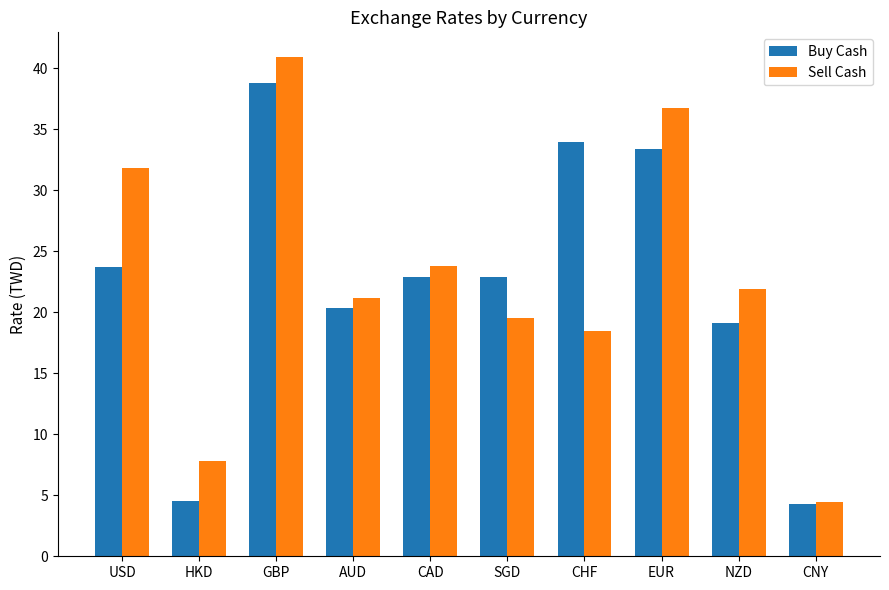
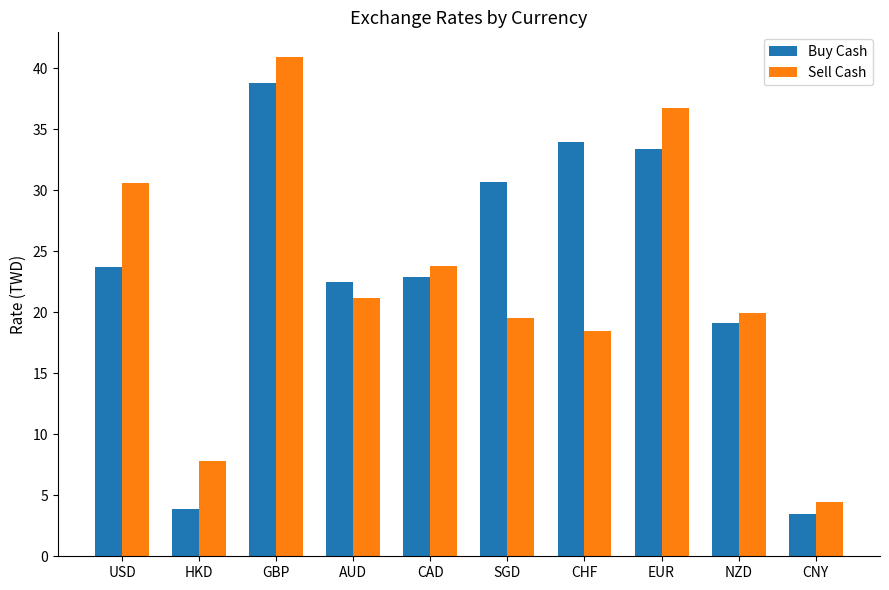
Sell Cash, USD: 31.8 -> 30.6
Buy Cash, HKD: 4.6 -> 3.9
Buy Cash, AUD: 20.4 -> 22.5
Buy Cash, SGD: 22.9 -> 30.7
Sell Cash, NZD: 21.9 -> 19.9
Buy Cash, CNY: 4.3 -> 3.5
